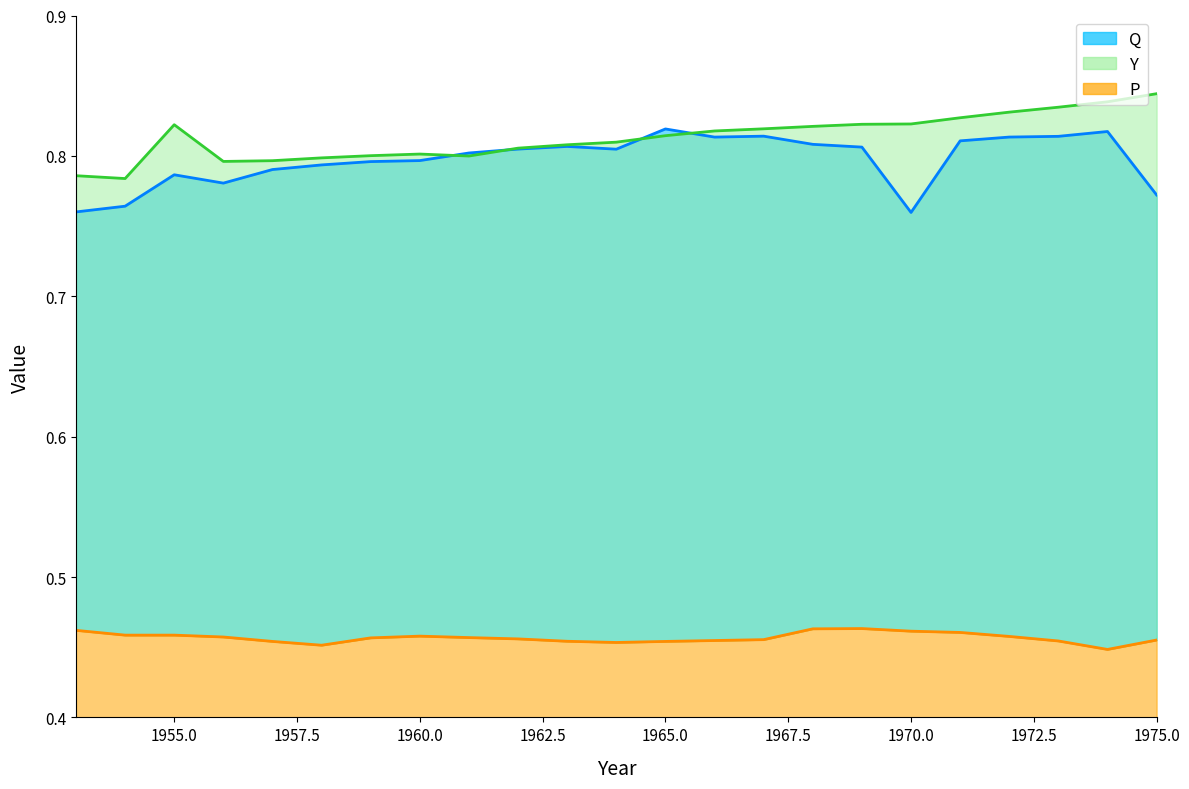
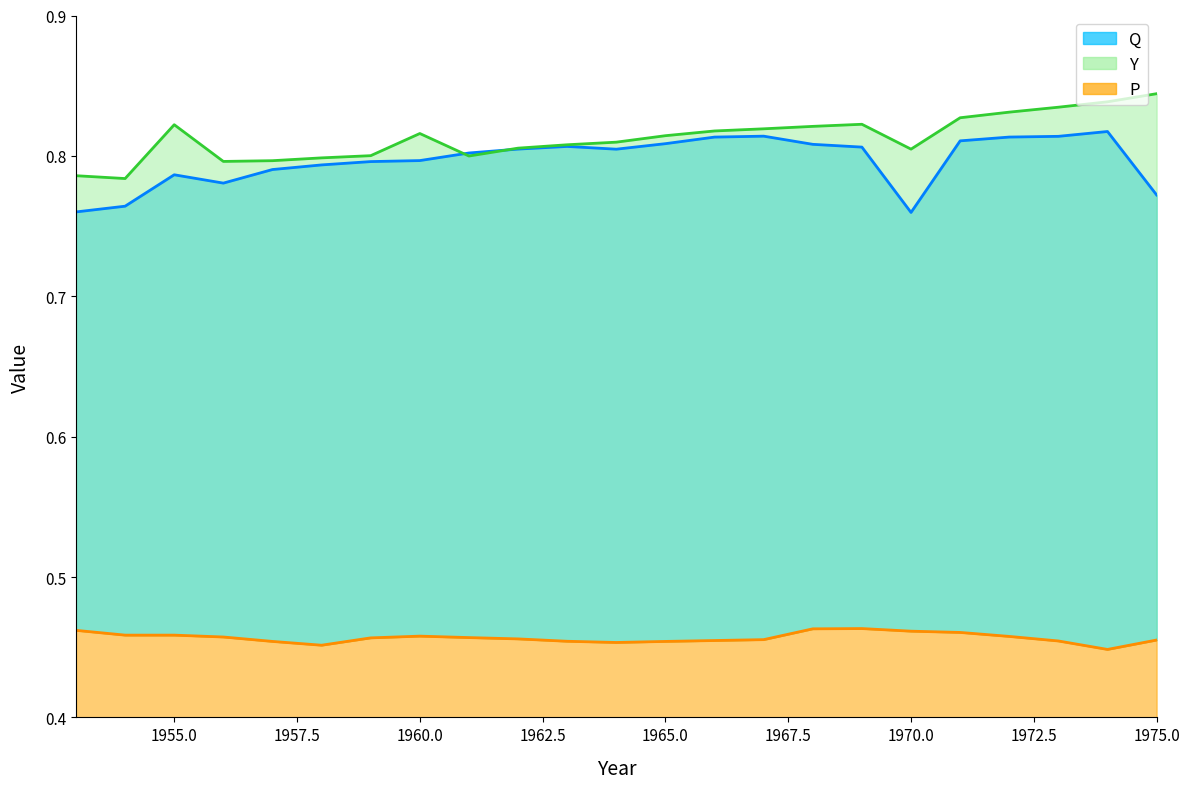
Y, 1960.0: 0.801 -> 0.816
Q, 1965.0: 0.819 -> 0.809
Y, 1970.0: 0.823 -> 0.805
